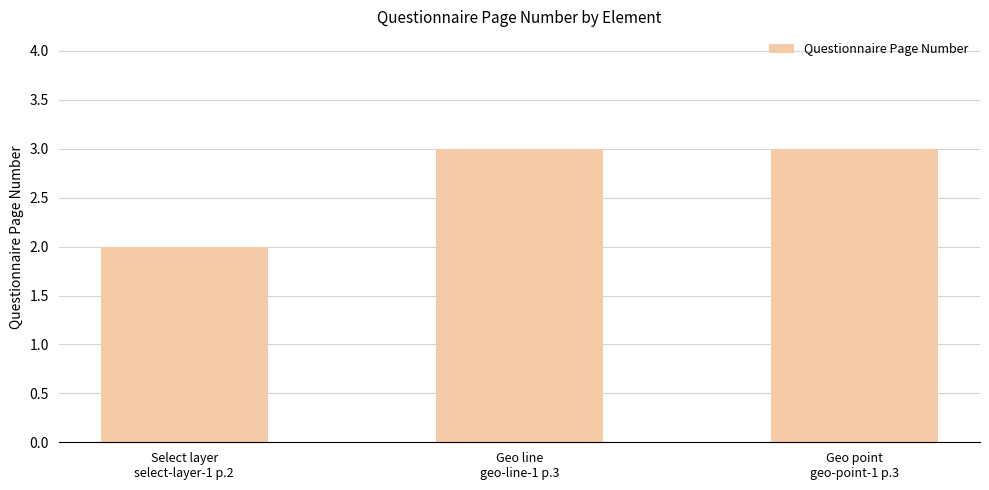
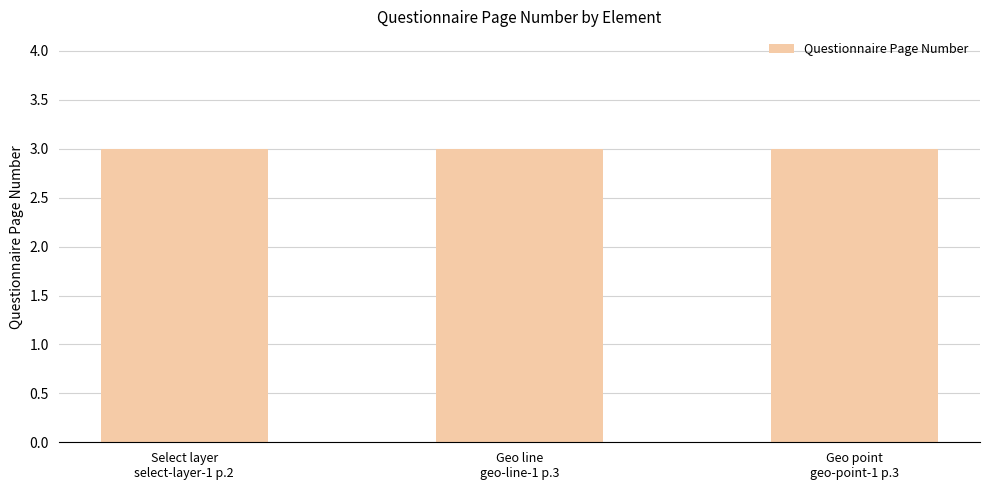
Select layer select-layer-1 p.2: 2 -> 3
